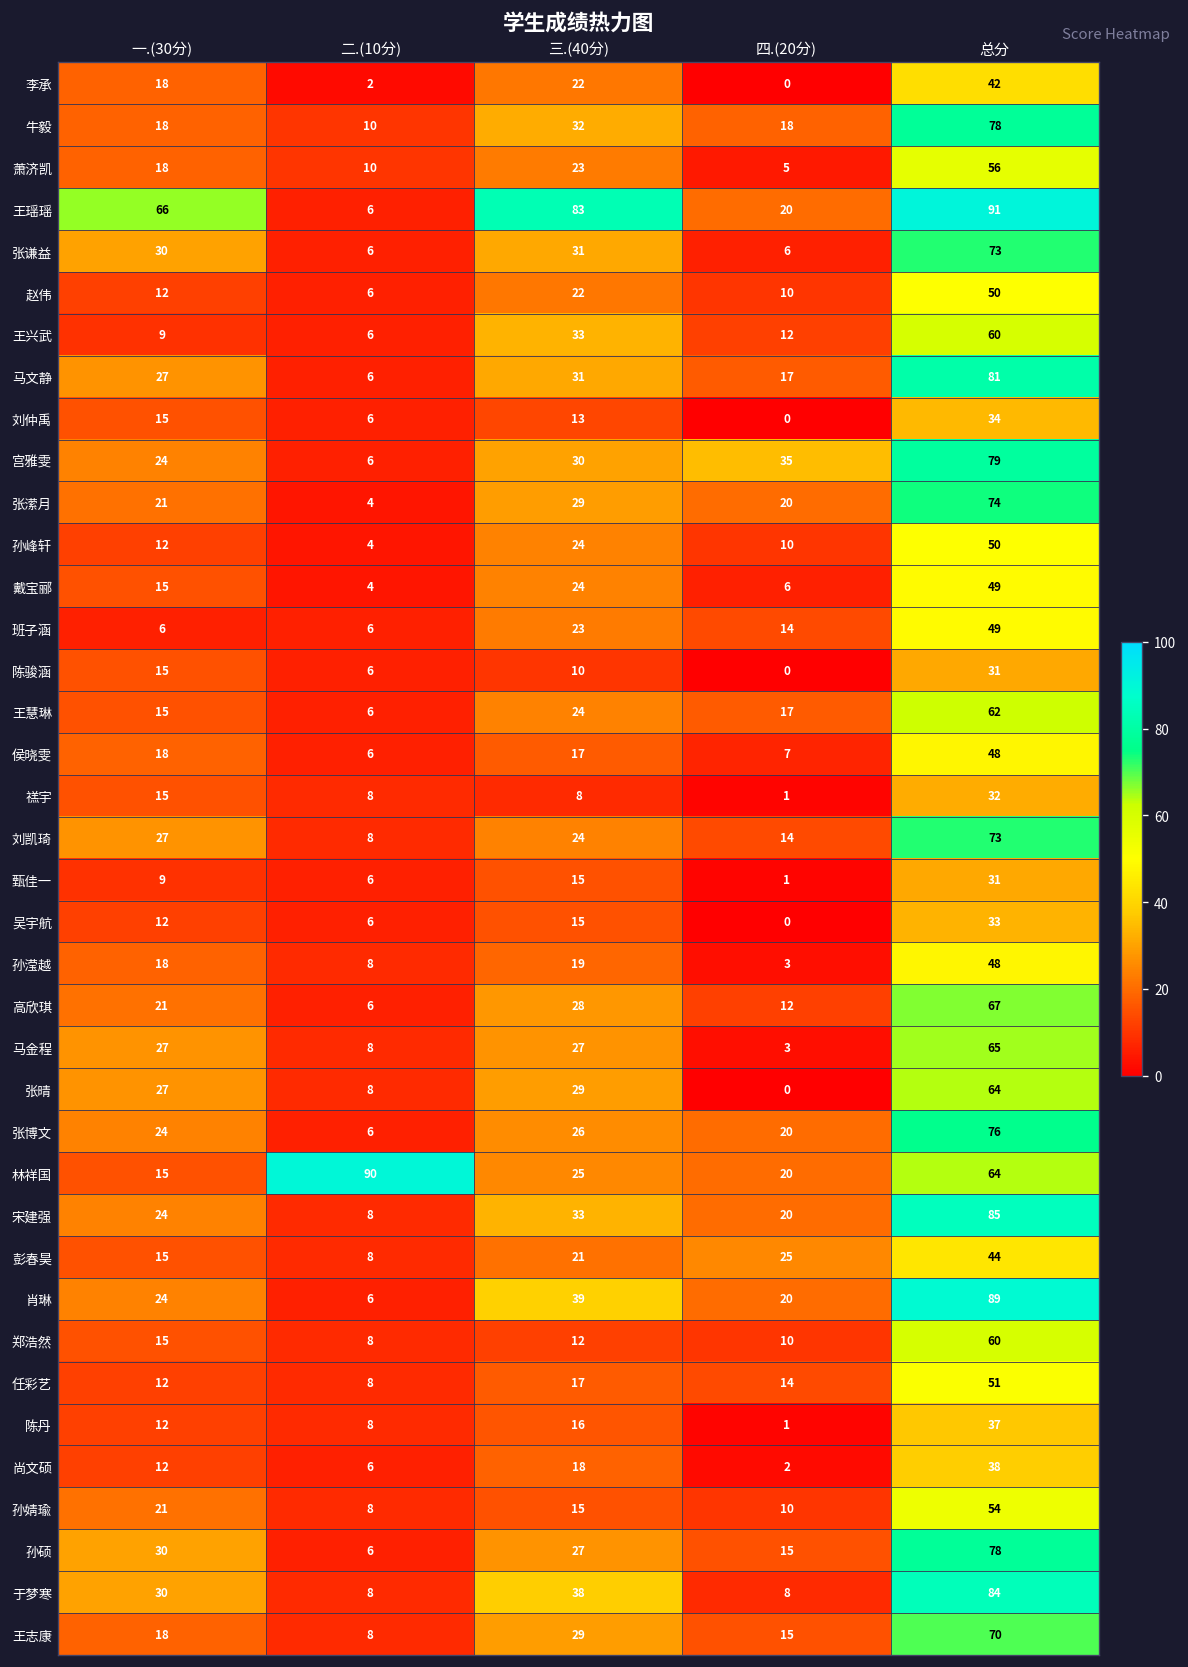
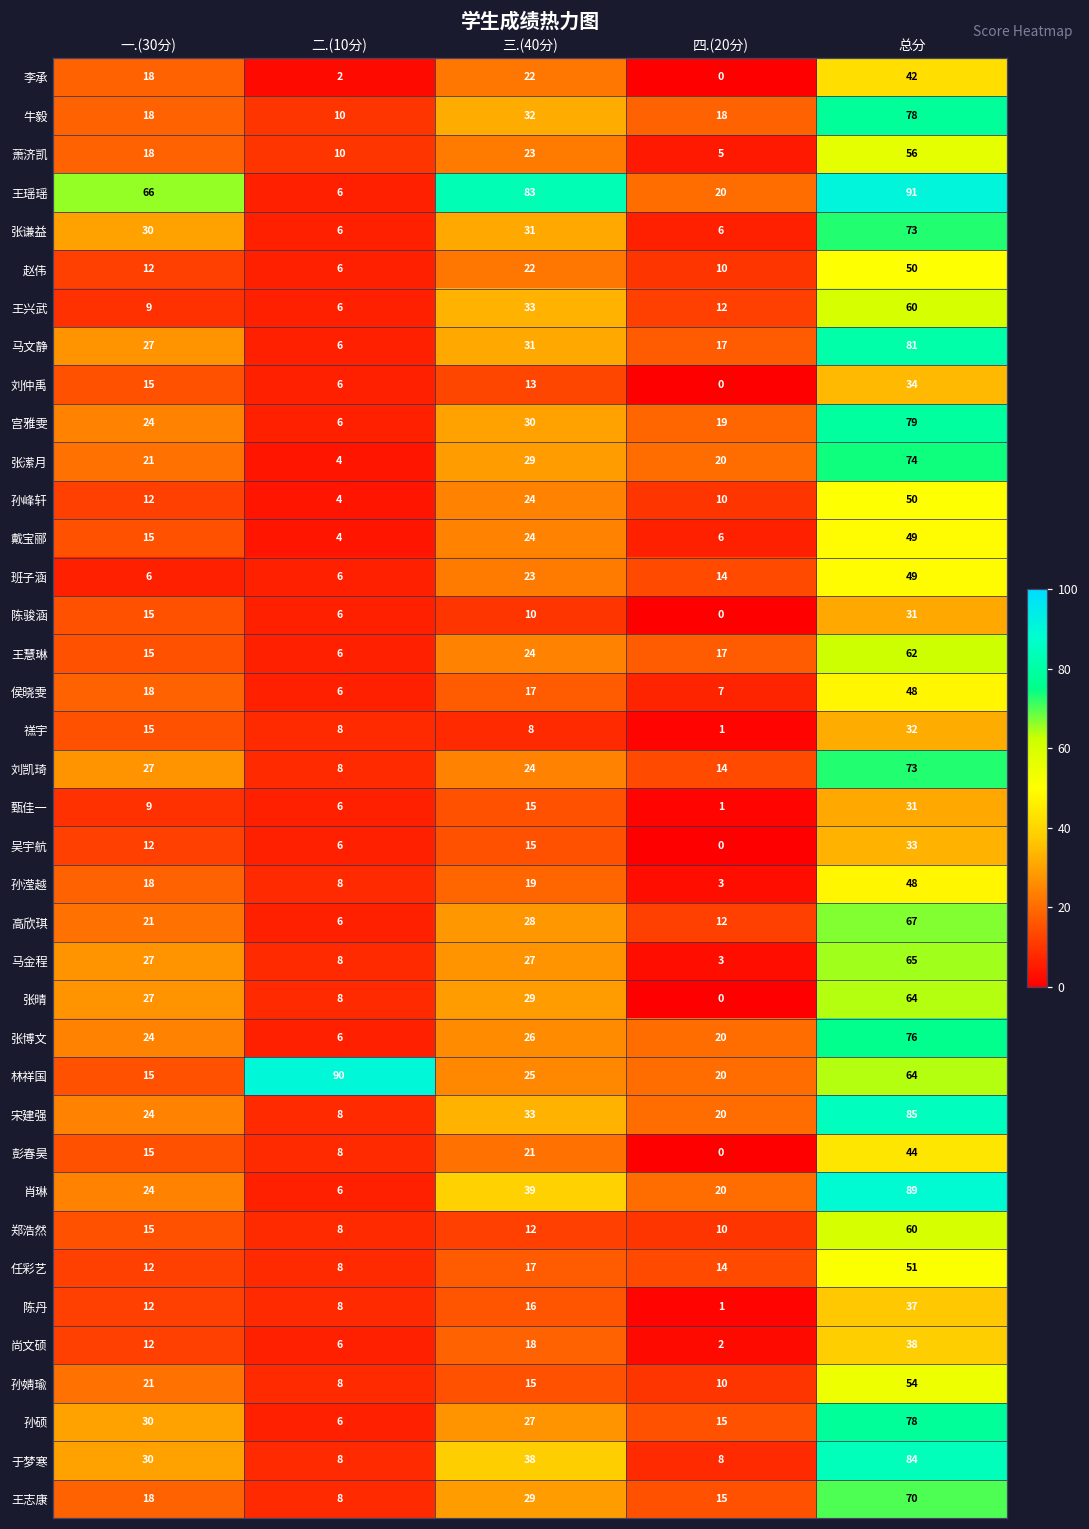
宫雅雯, 四.(20分): 35 -> 19
彭春昊, 四.(20分): 25 -> 0
